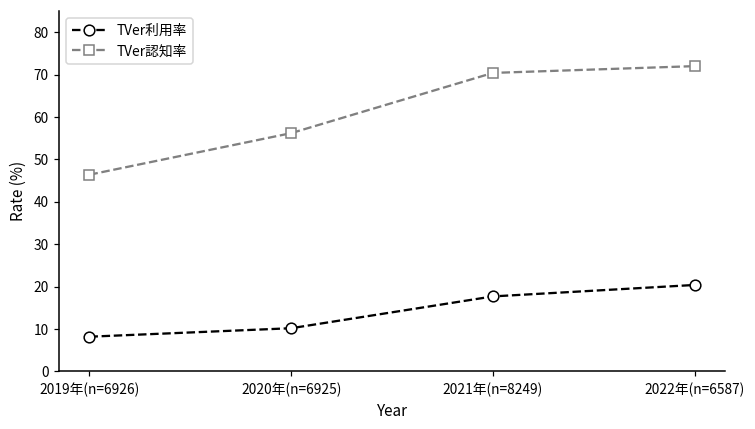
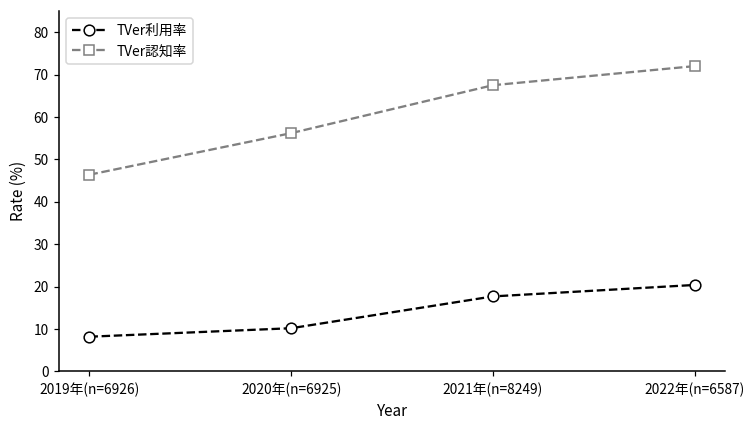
TVer認知率, 2021年(n=8249): 70 -> 68
